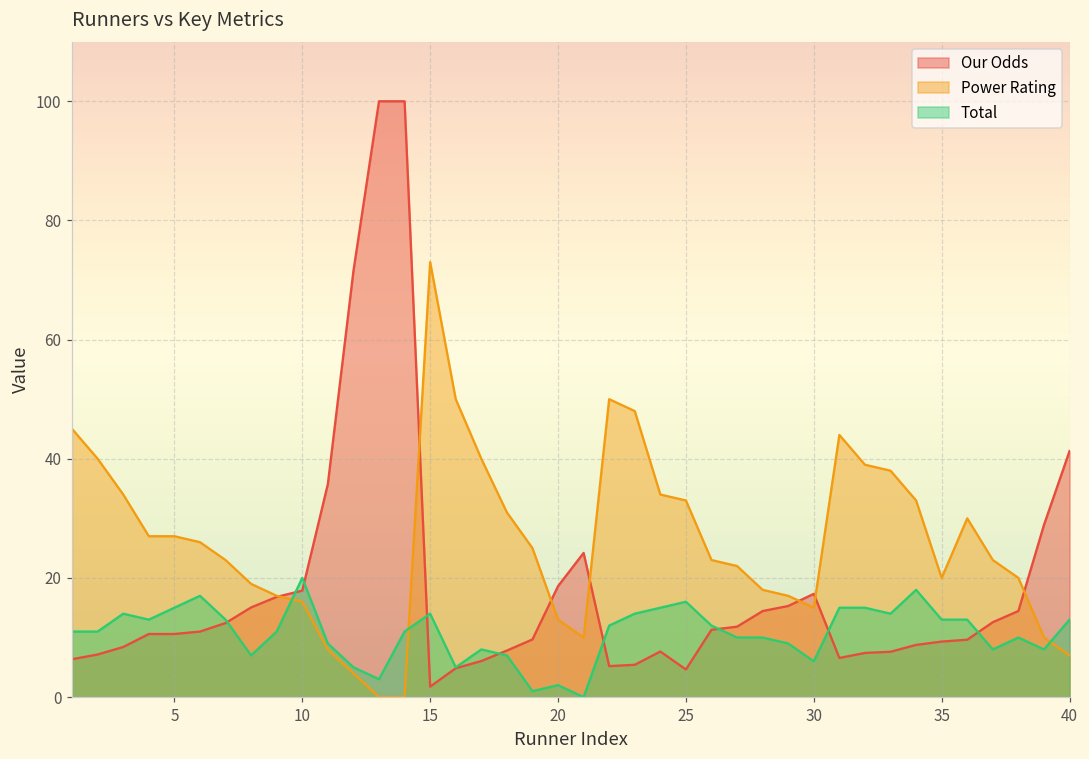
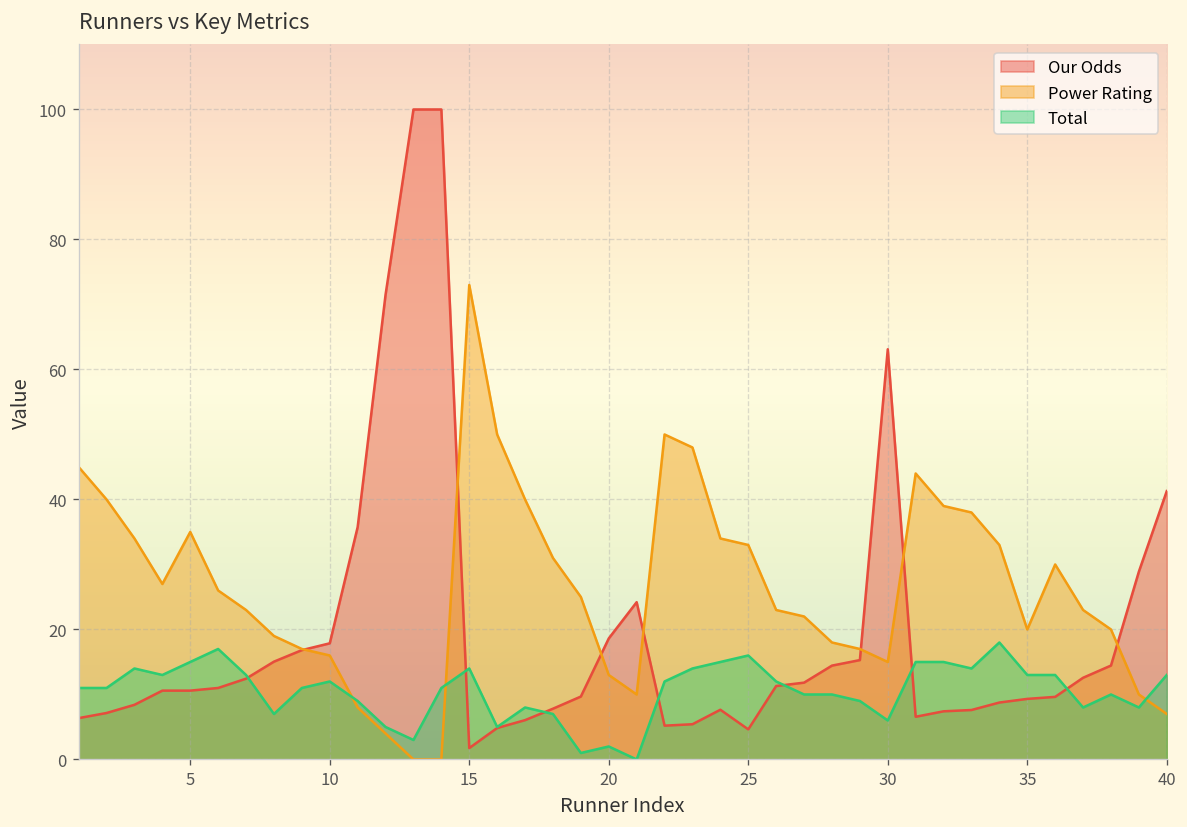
Power Rating, 5: 27 -> 35
Total, 10: 20 -> 12
Our Odds, 30: 17 -> 63
